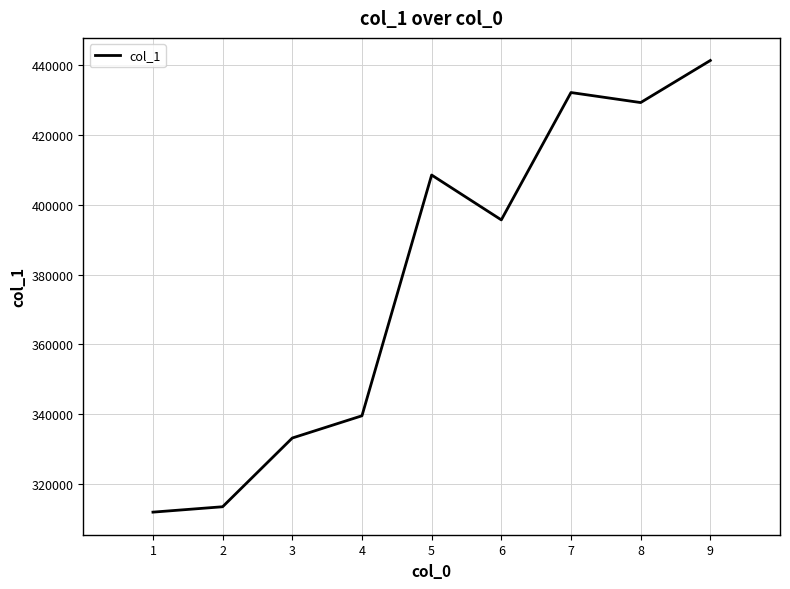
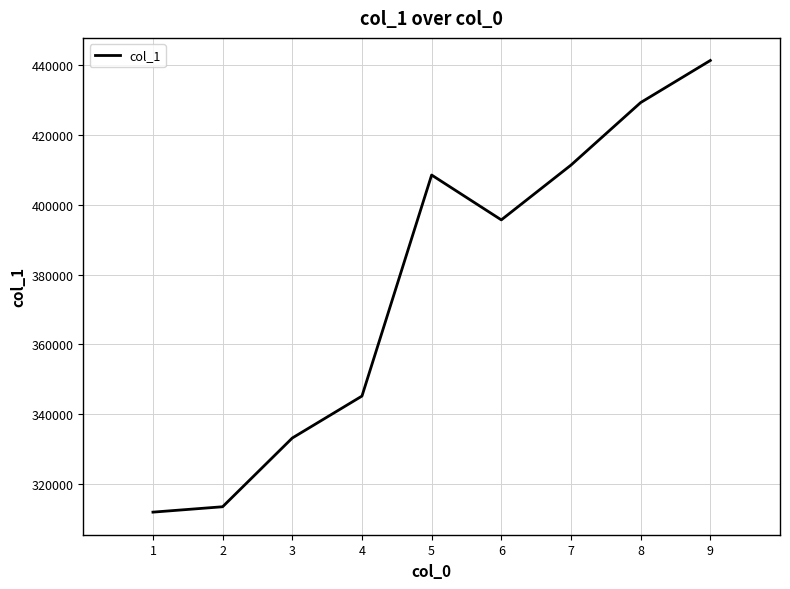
4: 339000 -> 345000
7: 432000 -> 411000
